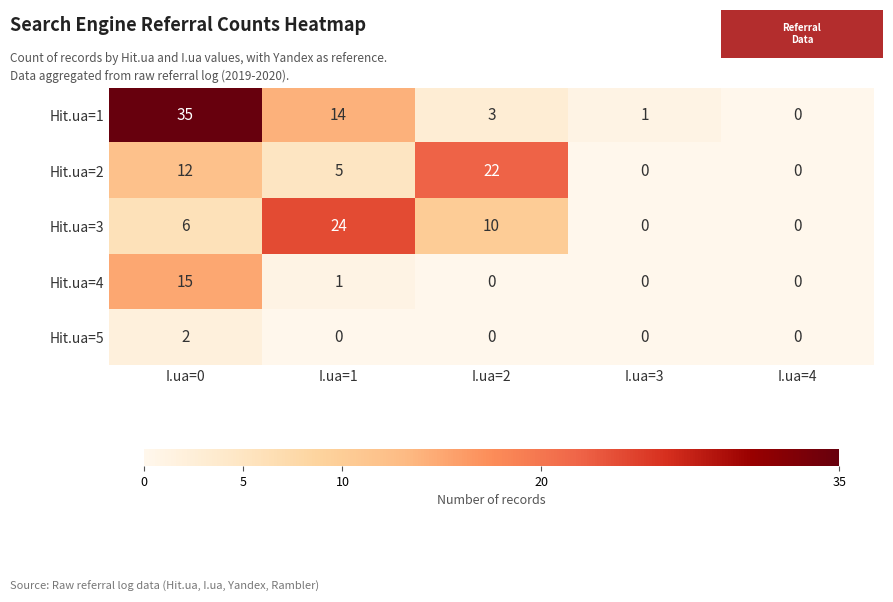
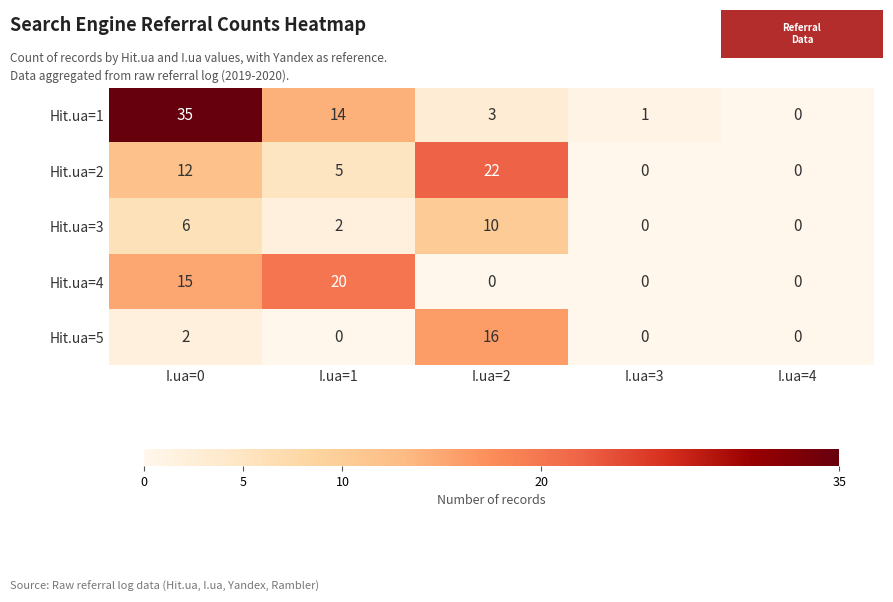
Hit.ua=3, I.ua=1: 24 -> 2
Hit.ua=4, I.ua=1: 1 -> 20
Hit.ua=5, I.ua=2: 0 -> 16
